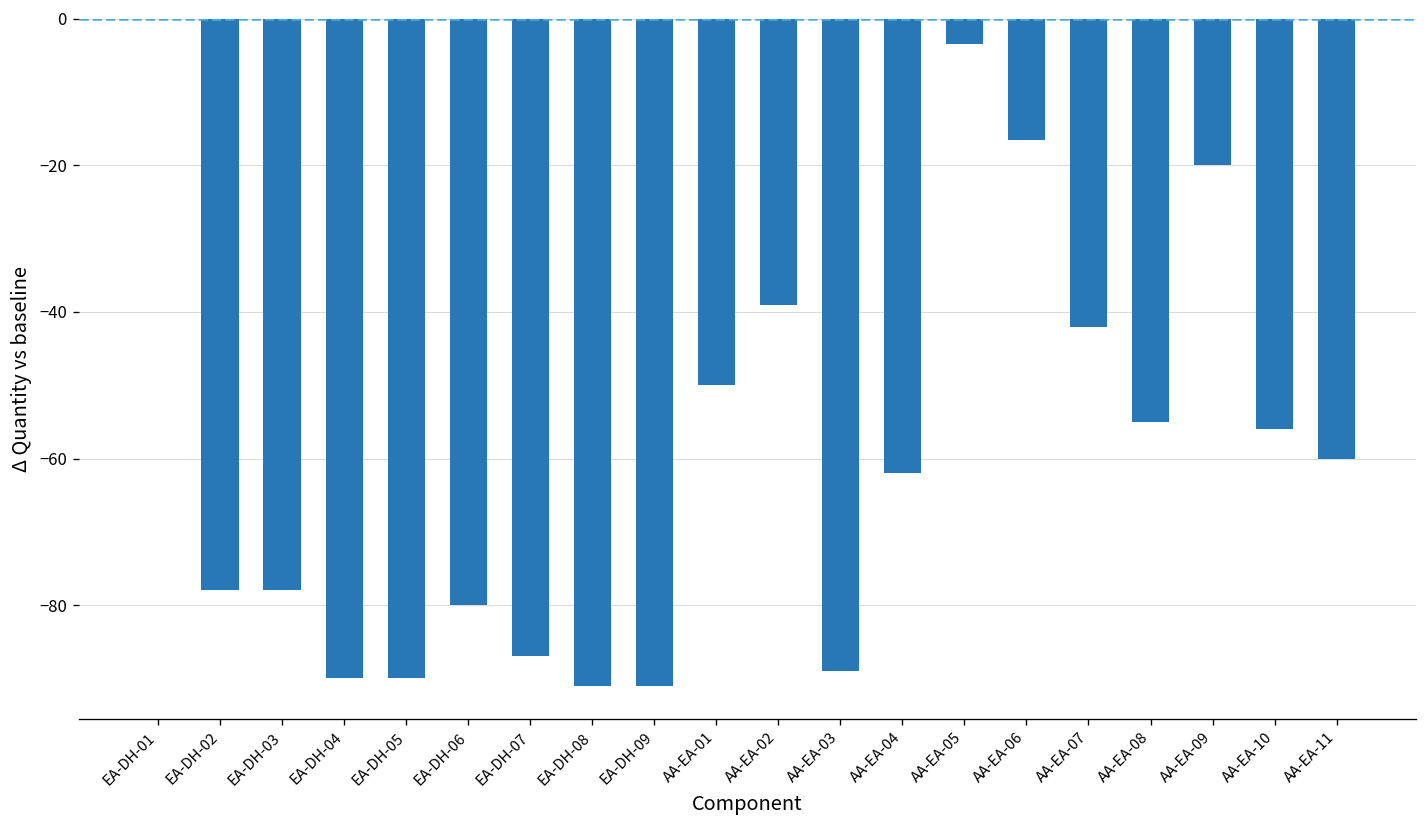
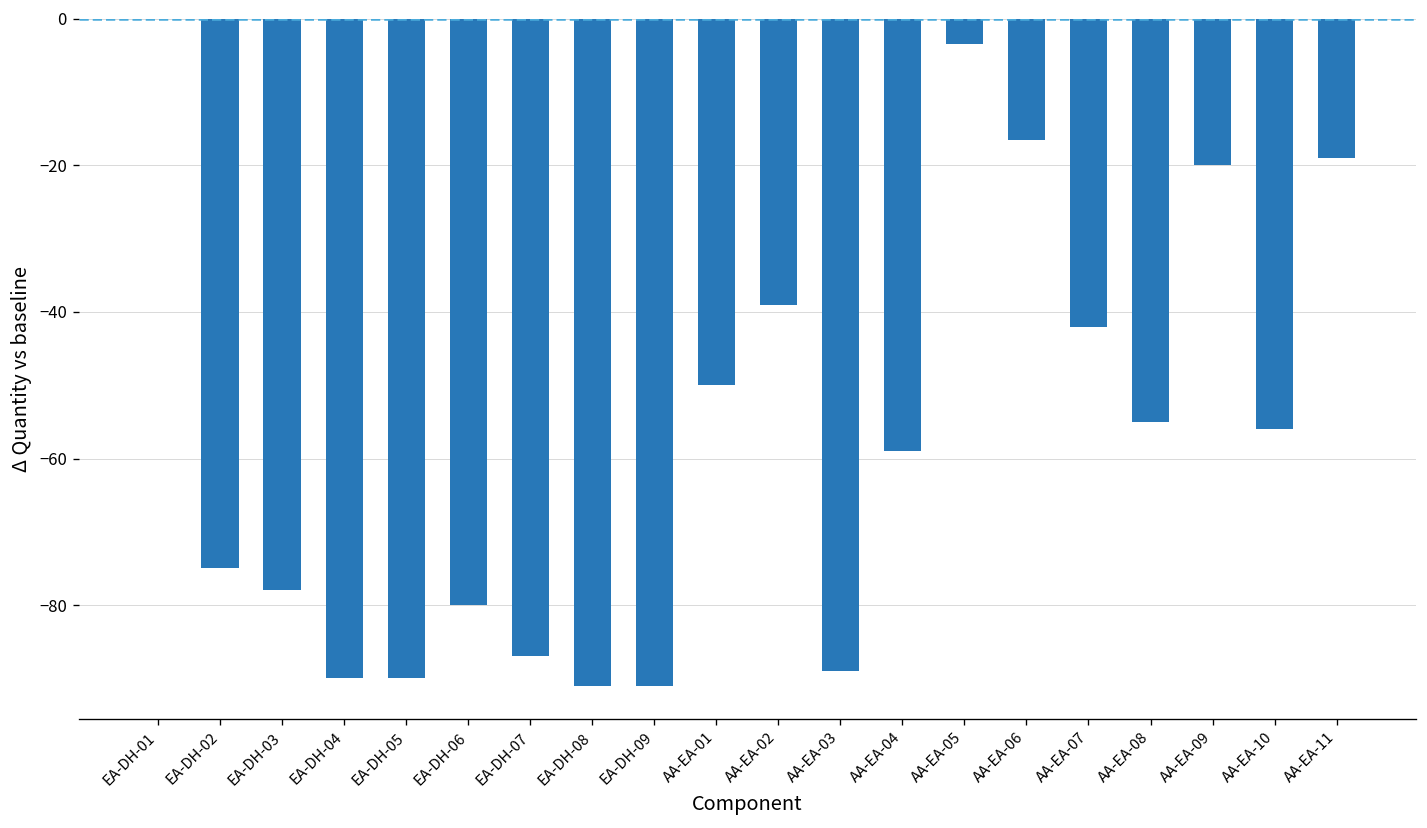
EA-DH-02: -78 -> -75
AA-EA-04: -62 -> -59
AA-EA-11: -60 -> -19
